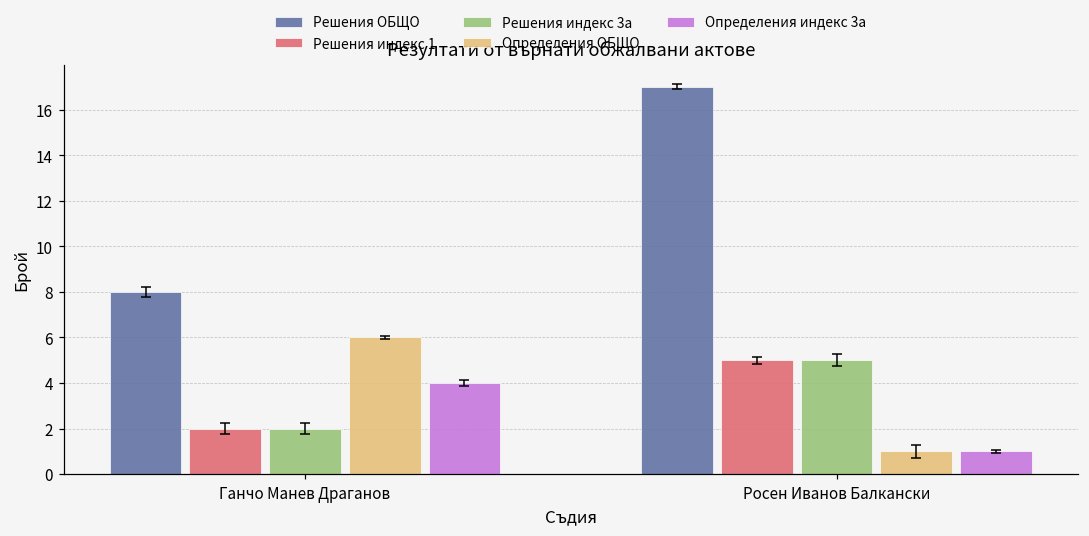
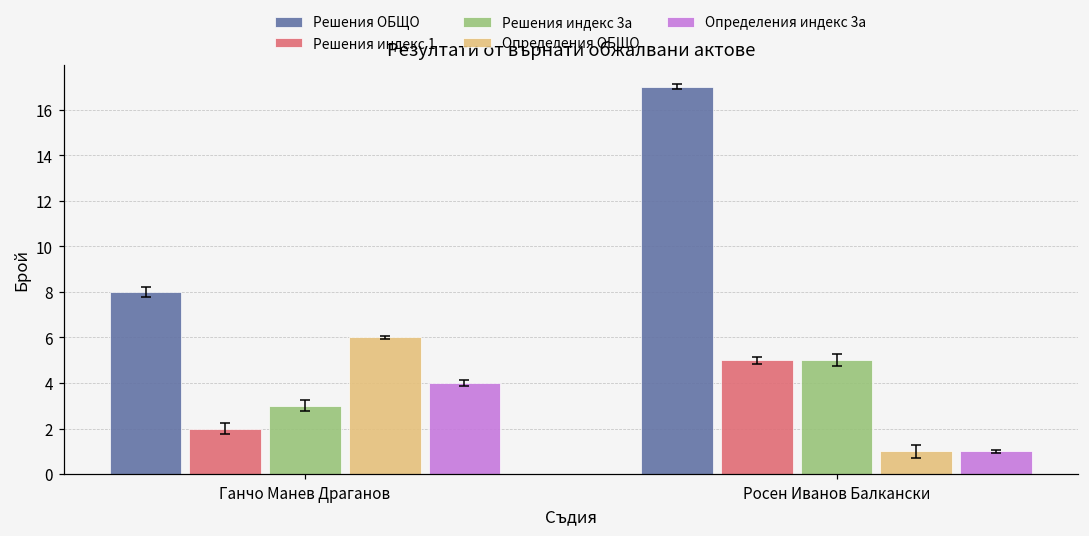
Решения индекс 3а, Ганчо Манев Драганов: 2 -> 3
